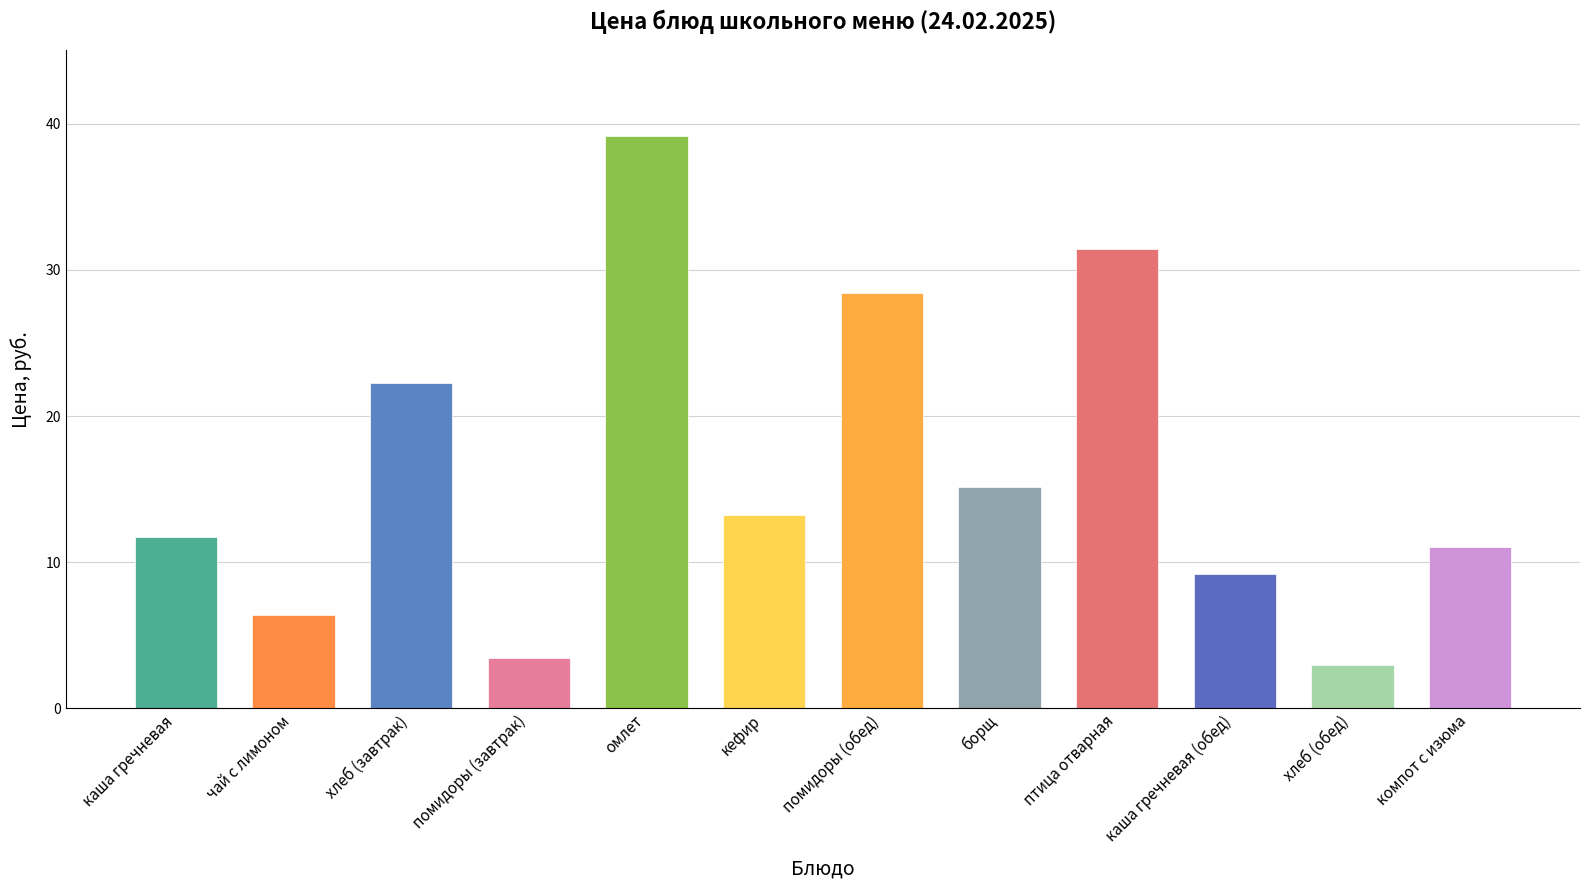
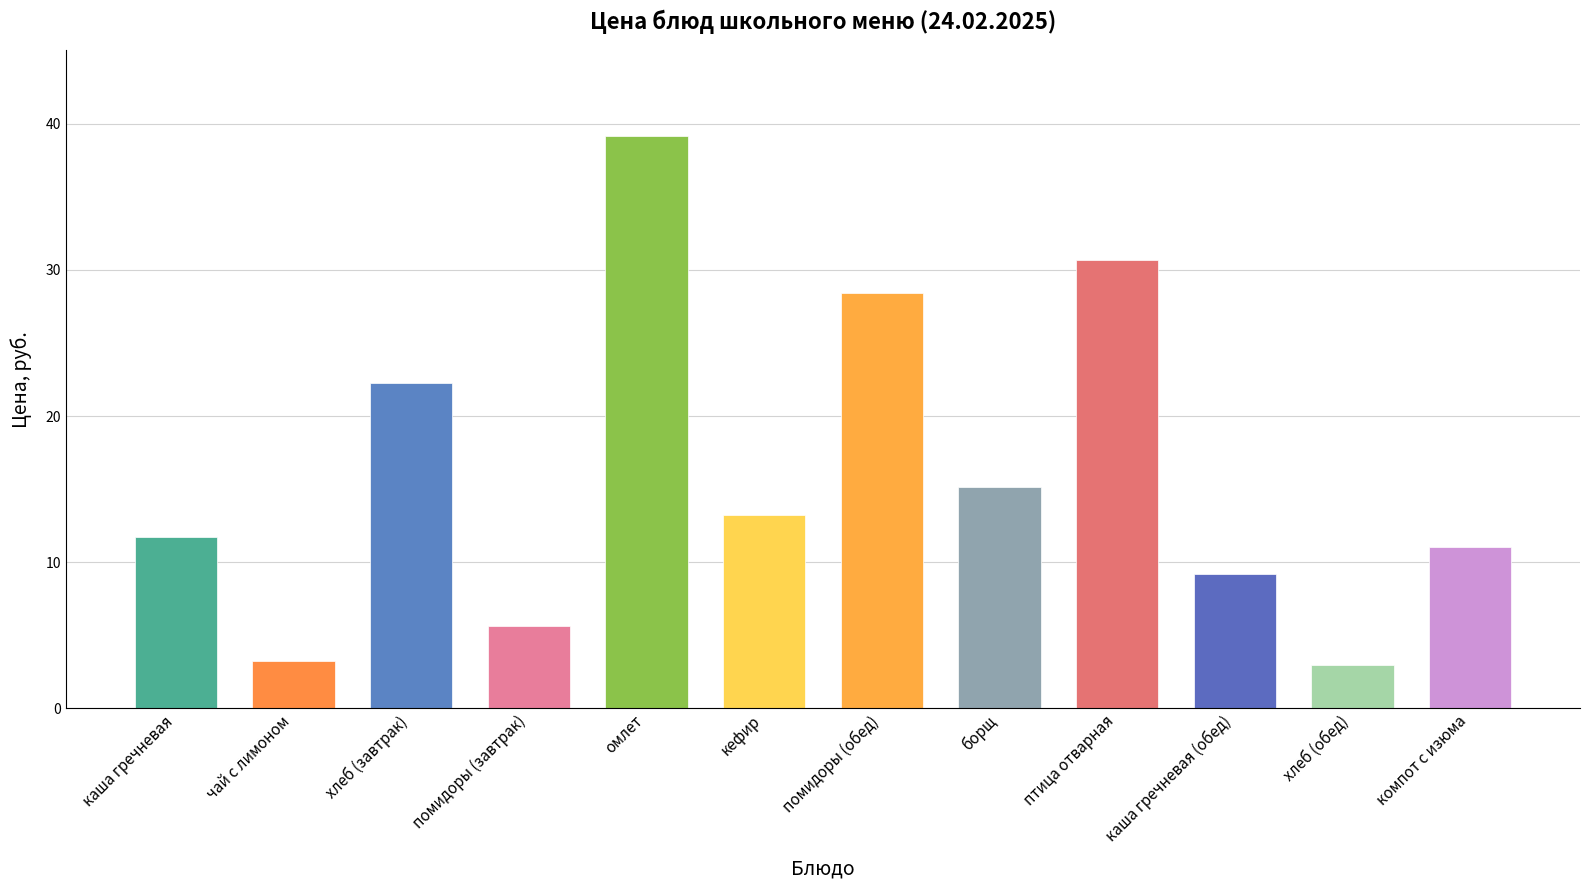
чай с лимоном: 6.4 -> 3.3
помидоры (завтрак): 3.5 -> 5.6
птица отварная: 31.4 -> 30.7
